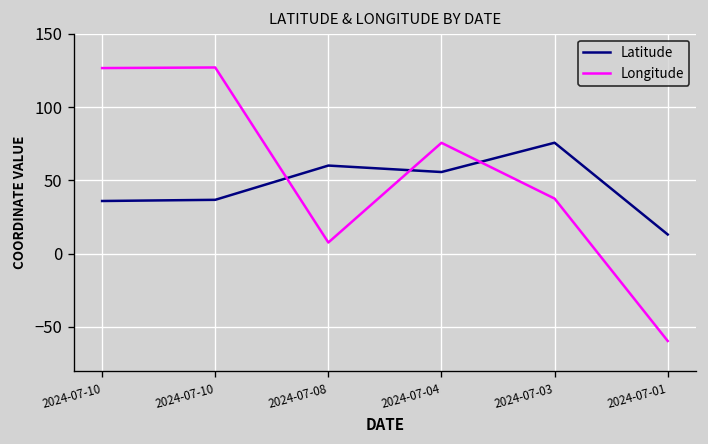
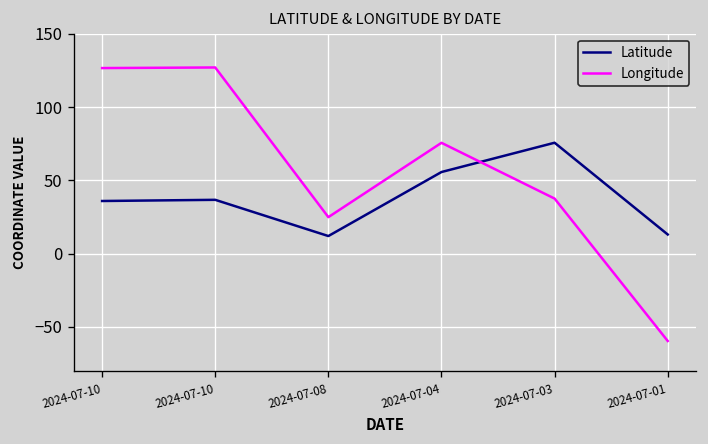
Latitude, 2024-07-08: 60 -> 12
Longitude, 2024-07-08: 8 -> 25
